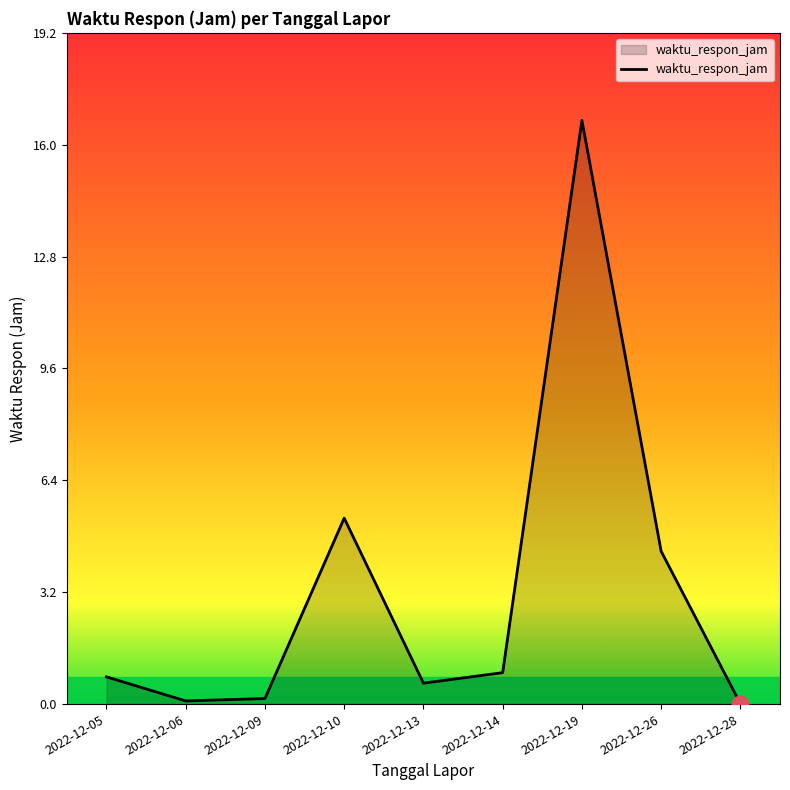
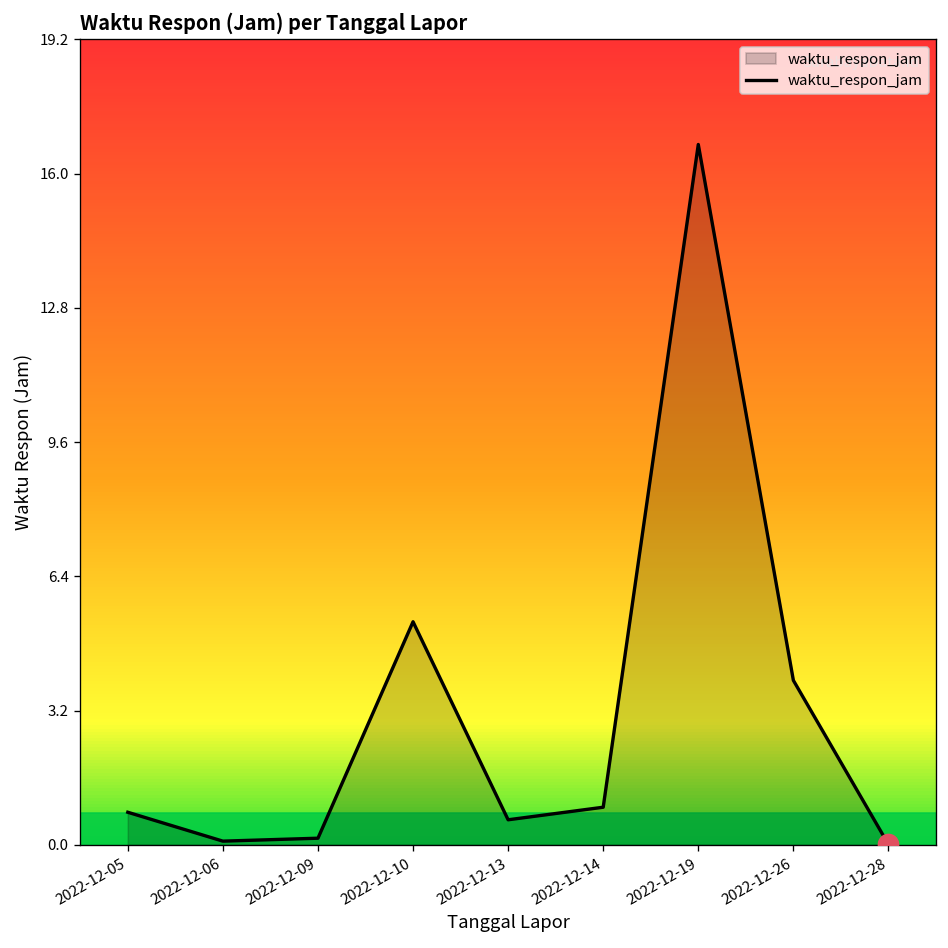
waktu_respon_jam, 2022-12-26: 4.4 -> 3.9
